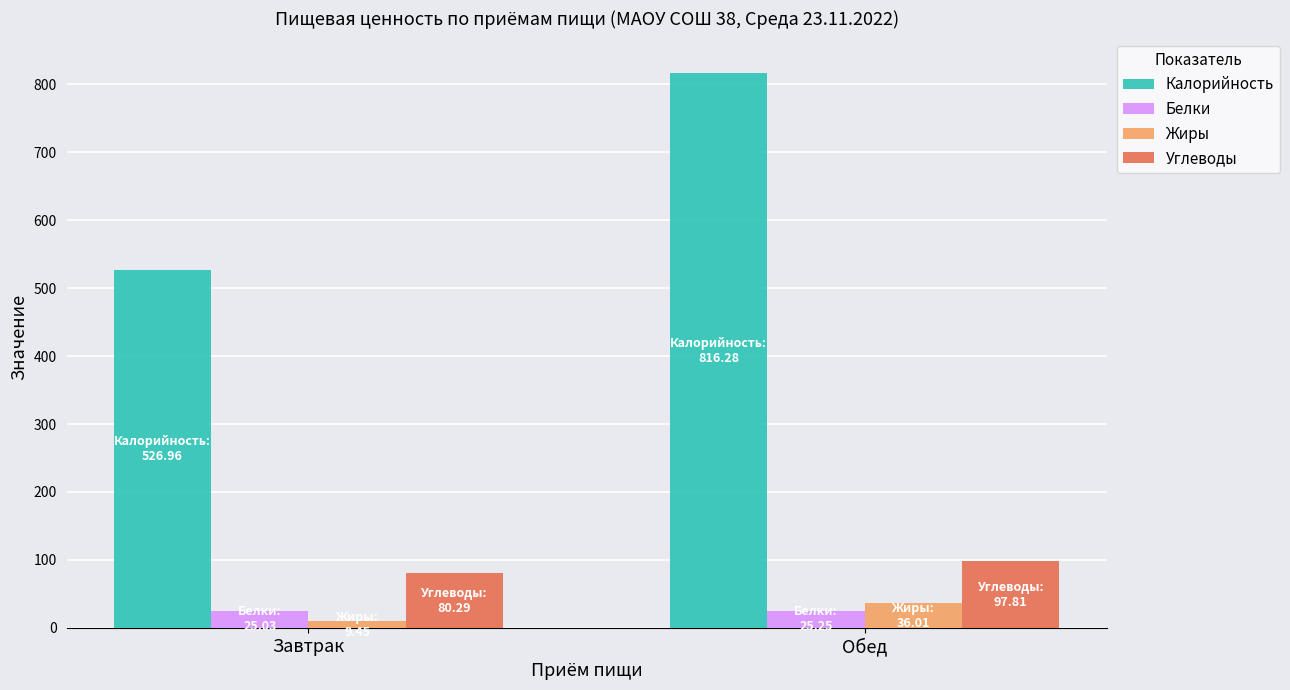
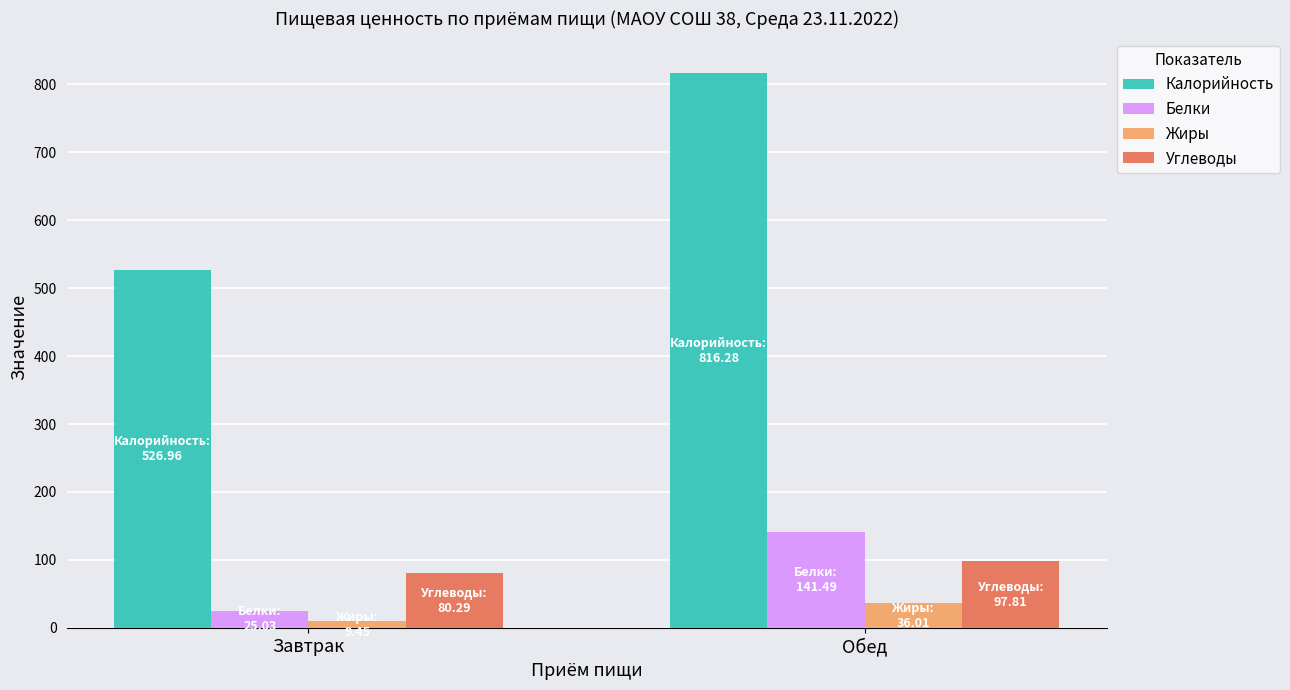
Белки, Обед: 25.25 -> 141.49
